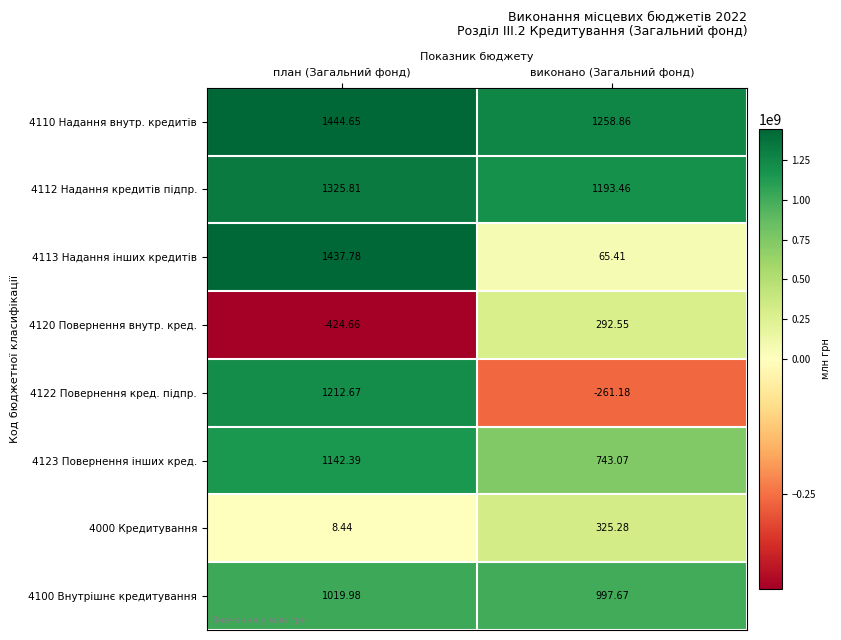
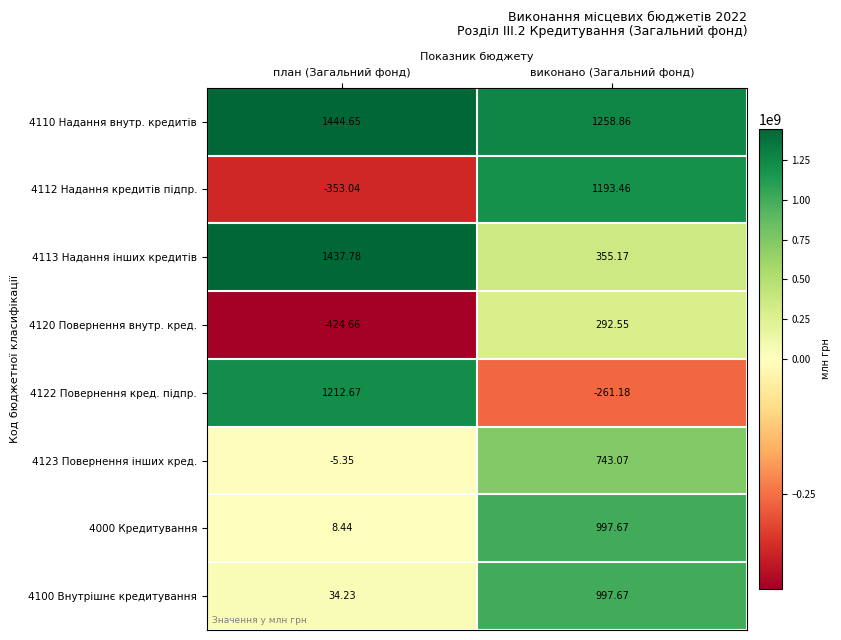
4112 Надання кредитів підпр., план (Загальний фонд): 1325.81 -> -353.04
4113 Надання інших кредитів, виконано (Загальний фонд): 65.41 -> 355.17
4123 Повернення інших кред., план (Загальний фонд): 1142.39 -> -5.35
4000 Кредитування, виконано (Загальний фонд): 325.28 -> 997.67
4100 Внутрішнє кредитування, план (Загальний фонд): 1019.98 -> 34.23
